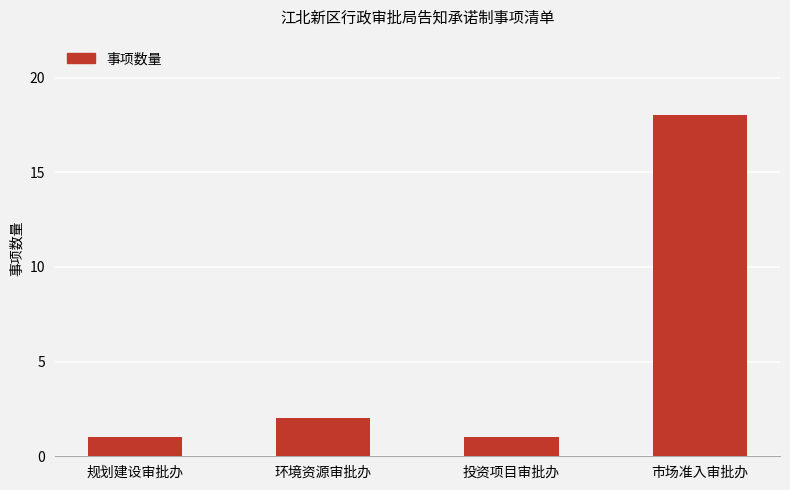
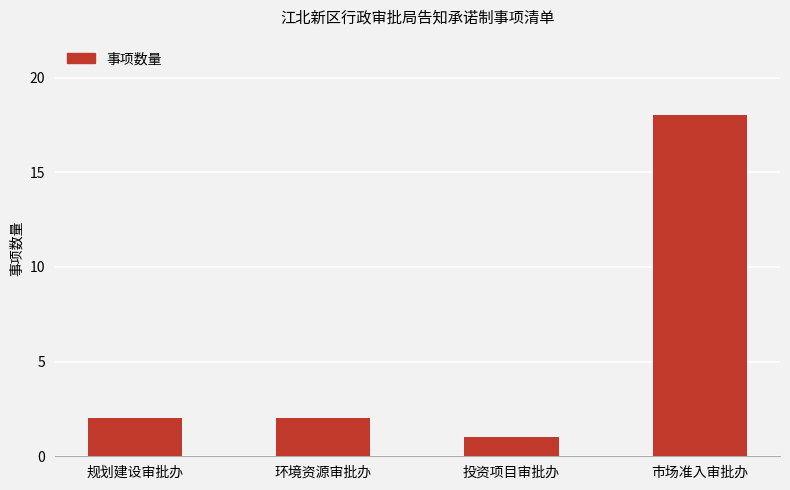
规划建设审批办: 1 -> 2
